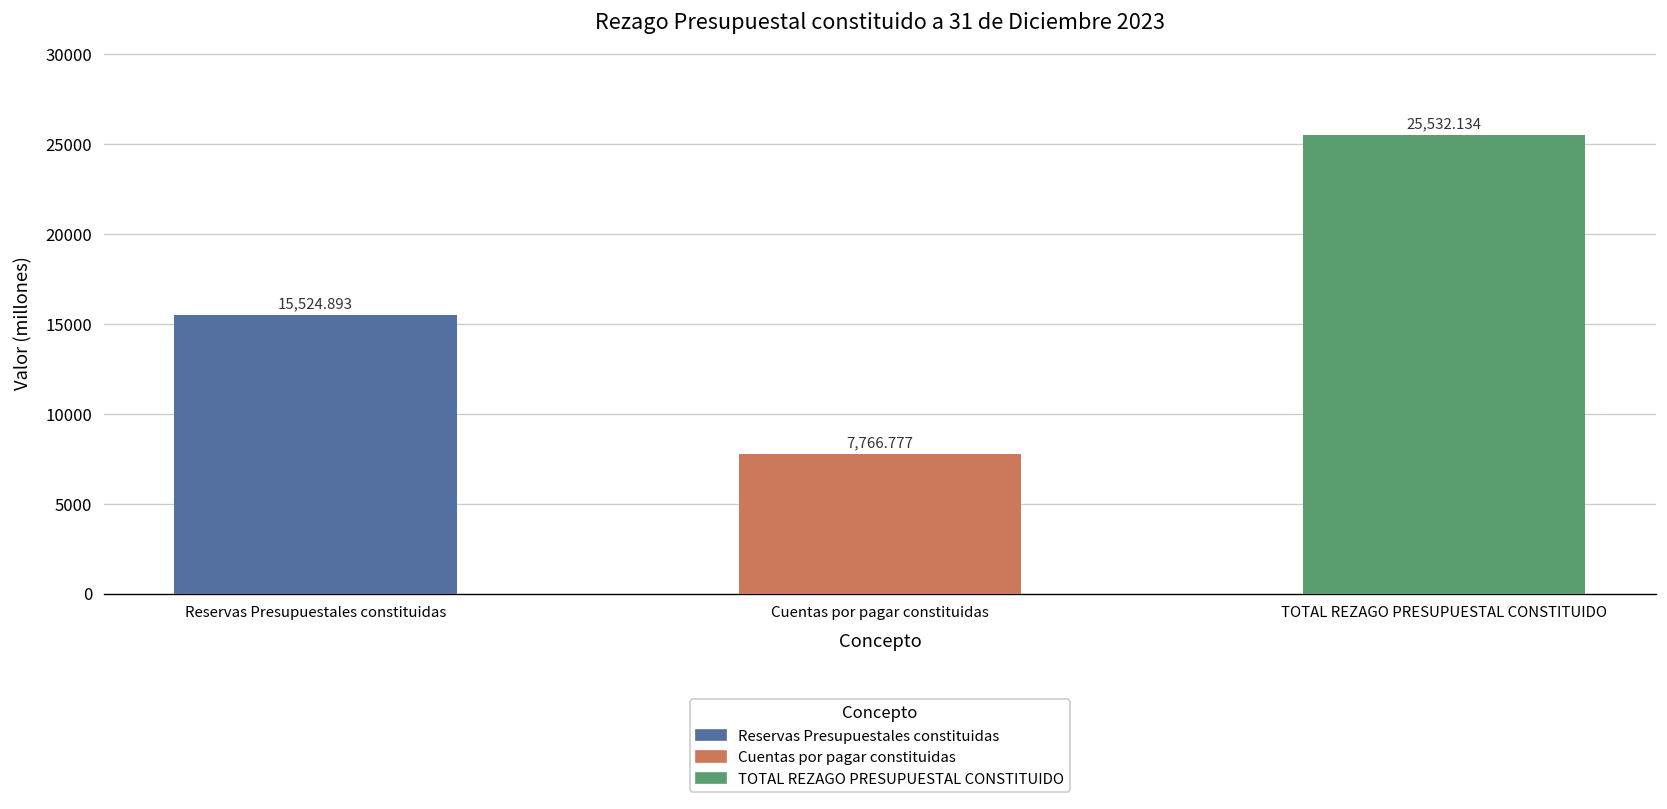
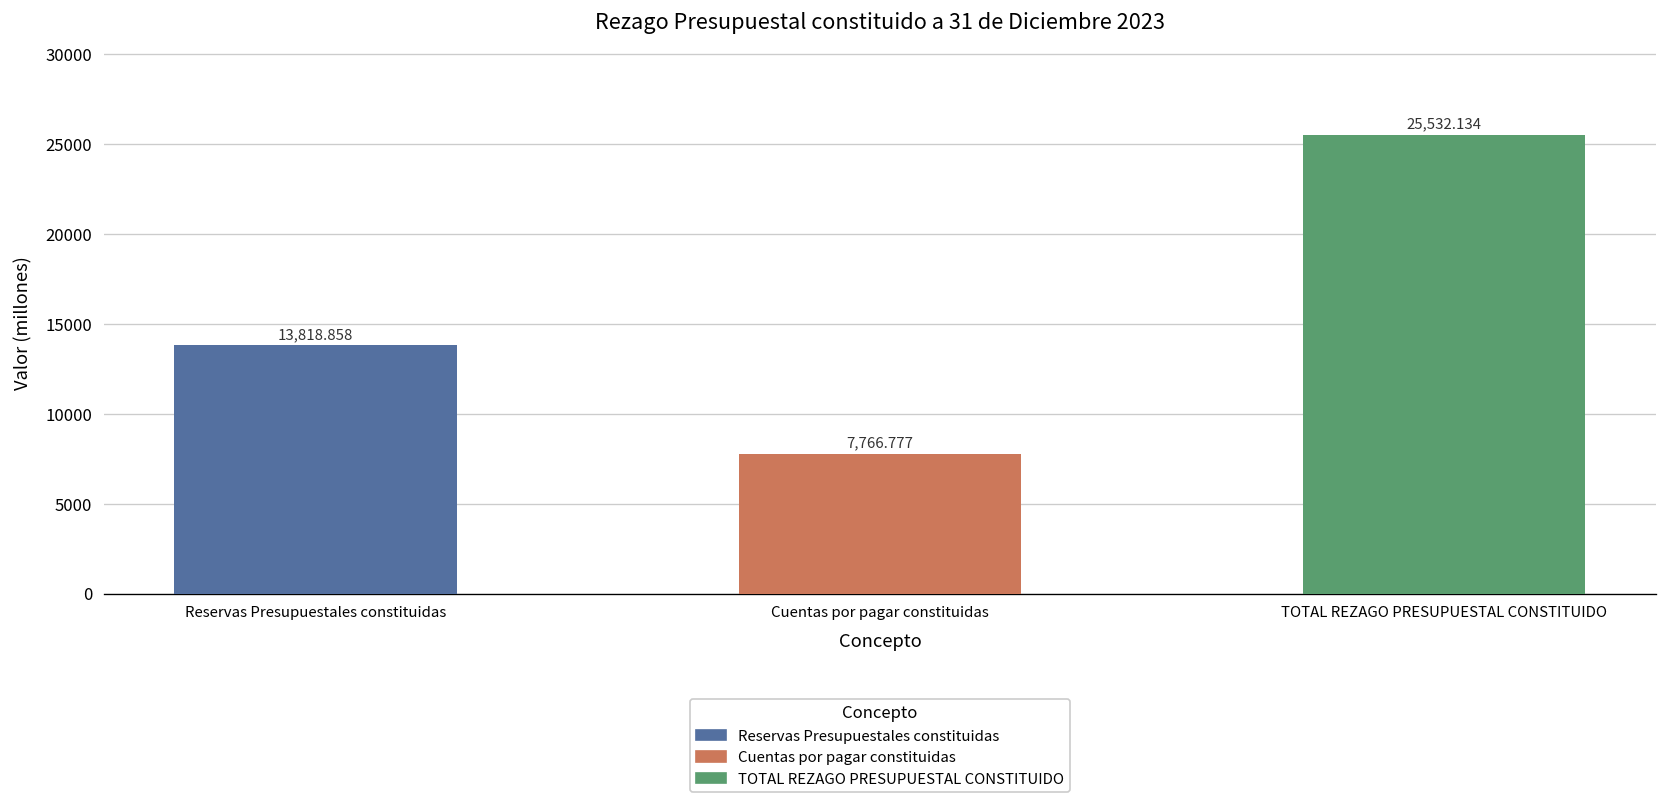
Reservas Presupuestales constituidas: 15,524.893 -> 13,818.858
